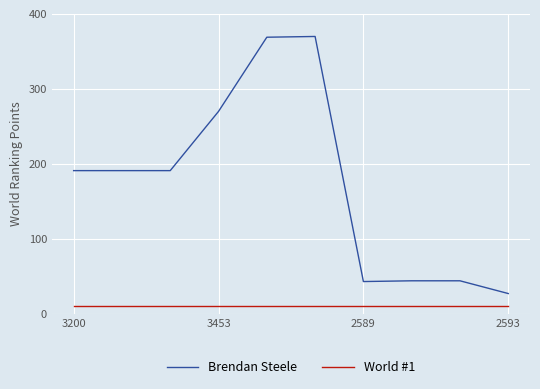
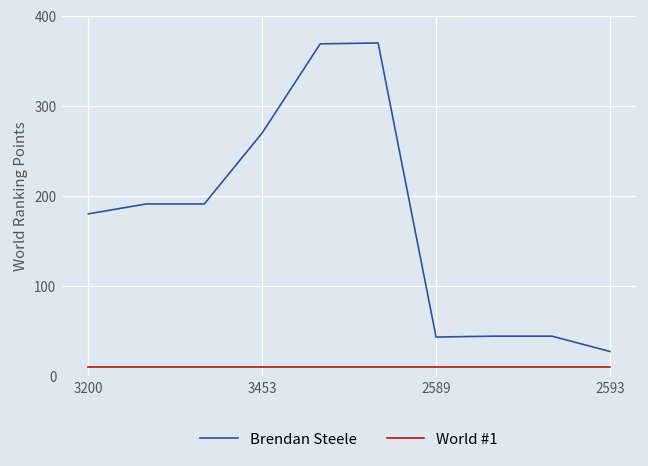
Brendan Steele, 3200: 190 -> 180
